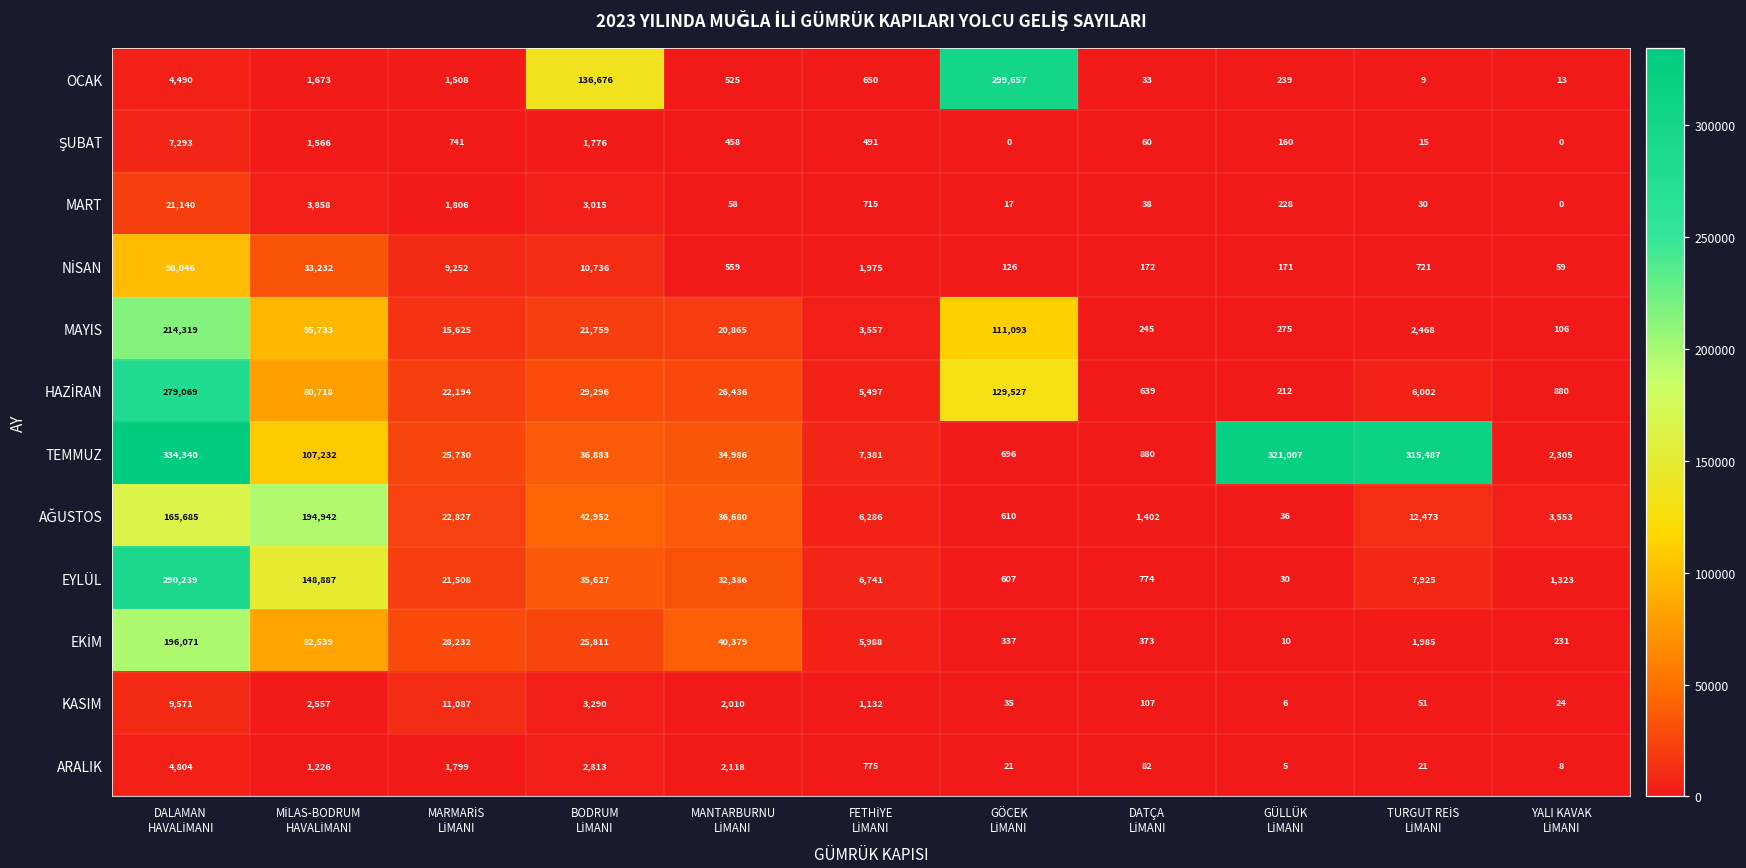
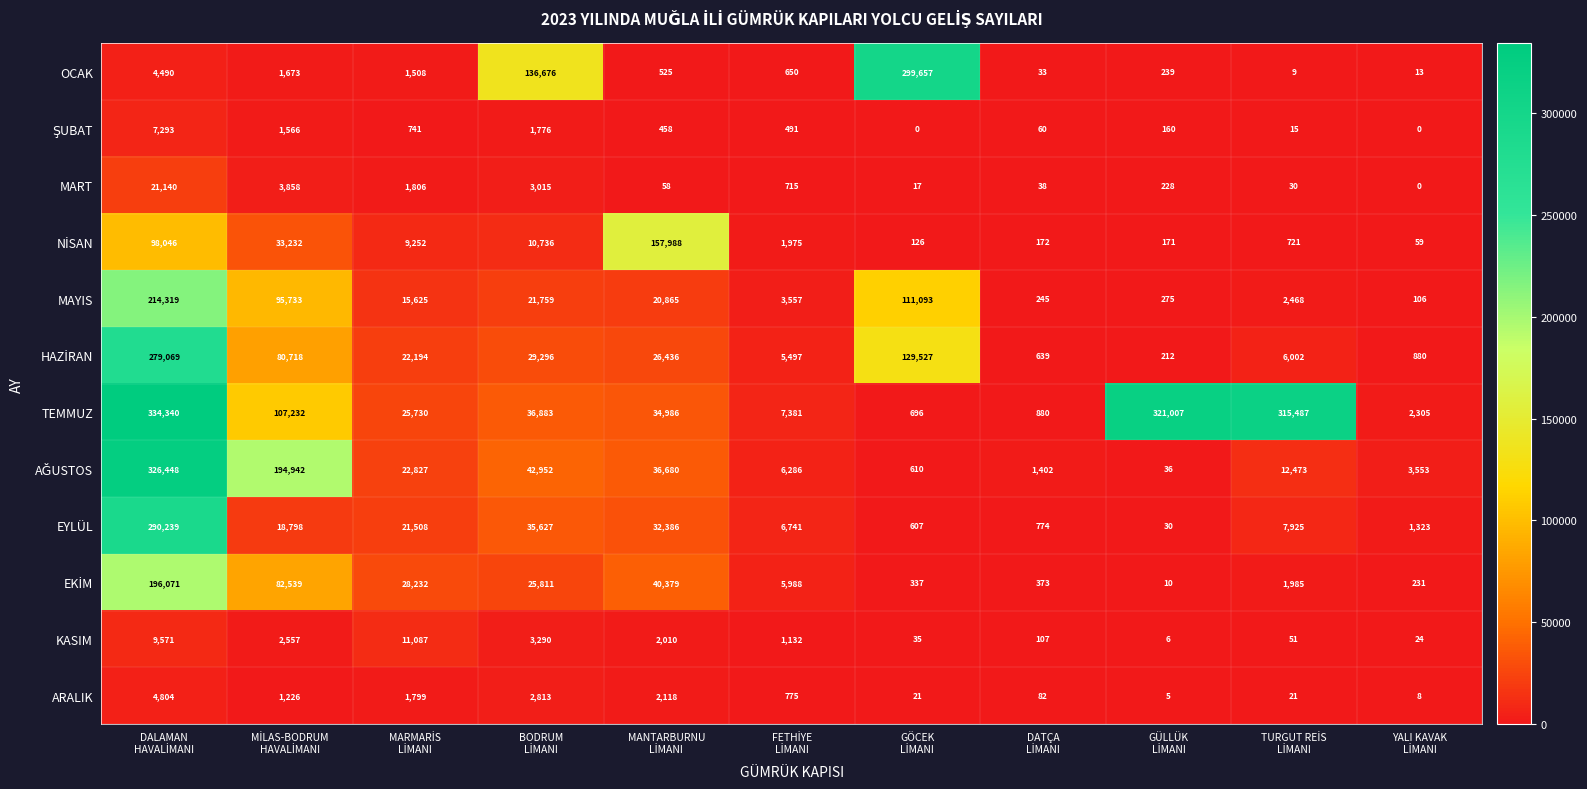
NİSAN, MANTARBURNU LİMANI: 559 -> 157,988
AĞUSTOS, DALAMAN HAVALİMANI: 165,685 -> 326,448
EYLÜL, MİLAS-BODRUM HAVALİMANI: 148,887 -> 18,798
